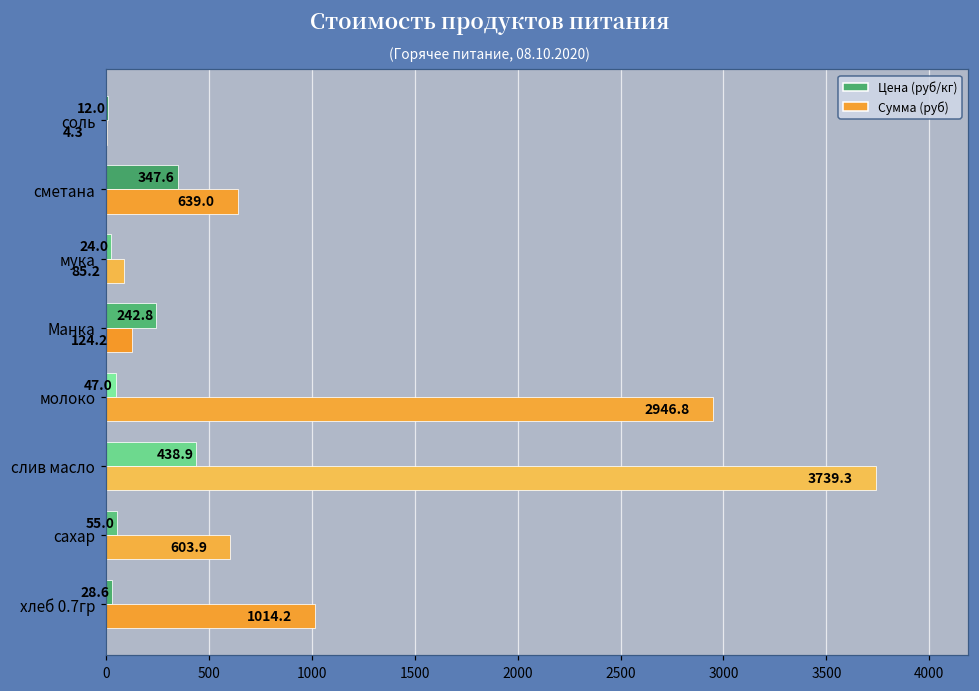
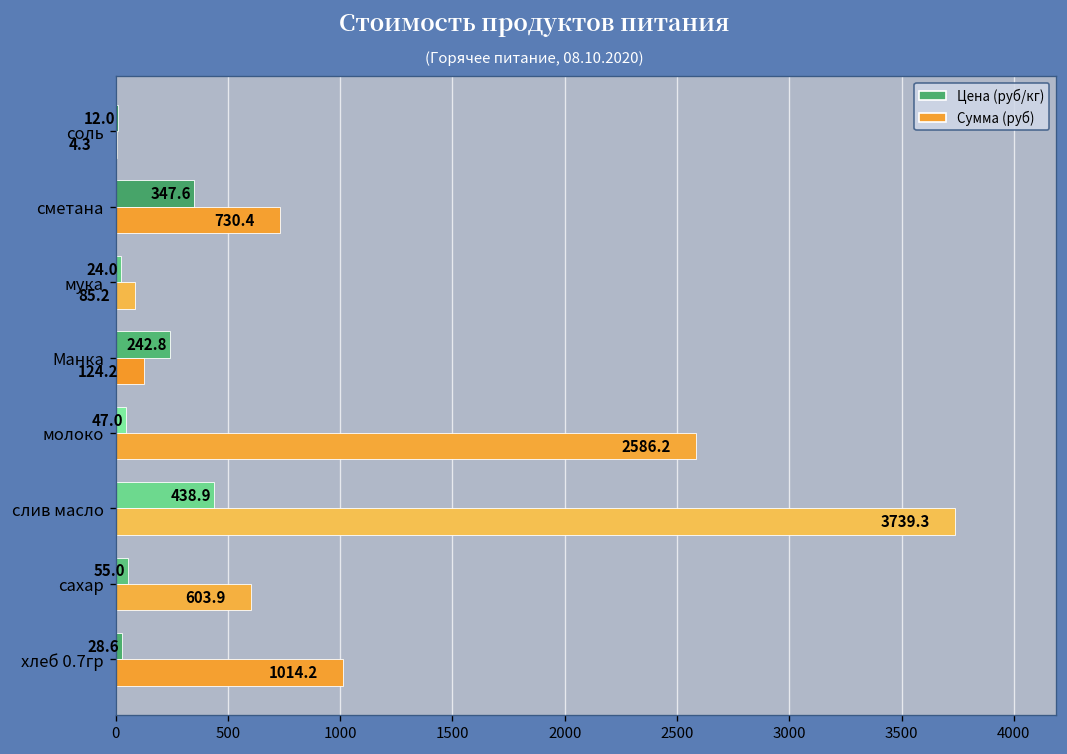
Сумма (руб), сметана: 639.0 -> 730.4
Сумма (руб), молоко: 2946.8 -> 2586.2
